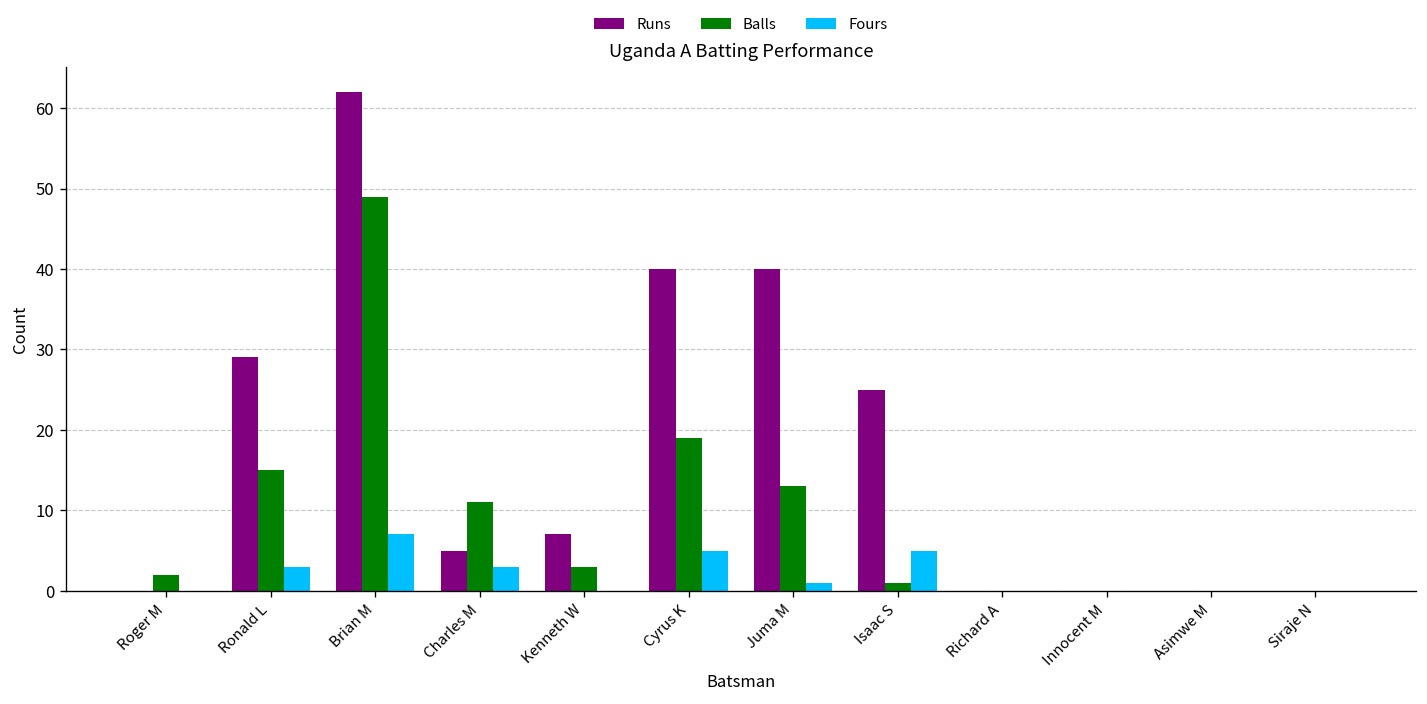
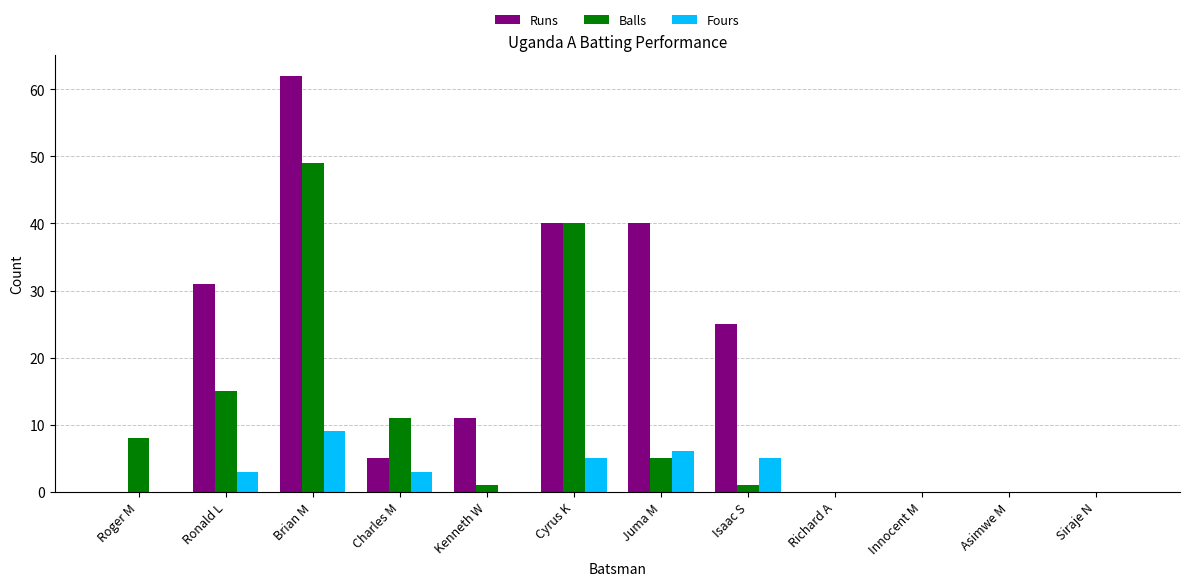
Balls, Roger M: 2 -> 8
Runs, Ronald L: 29 -> 31
Fours, Brian M: 7 -> 9
Runs, Kenneth W: 7 -> 11
Balls, Kenneth W: 3 -> 1
Balls, Cyrus K: 19 -> 40
Balls, Juma M: 13 -> 5
Fours, Juma M: 1 -> 6
